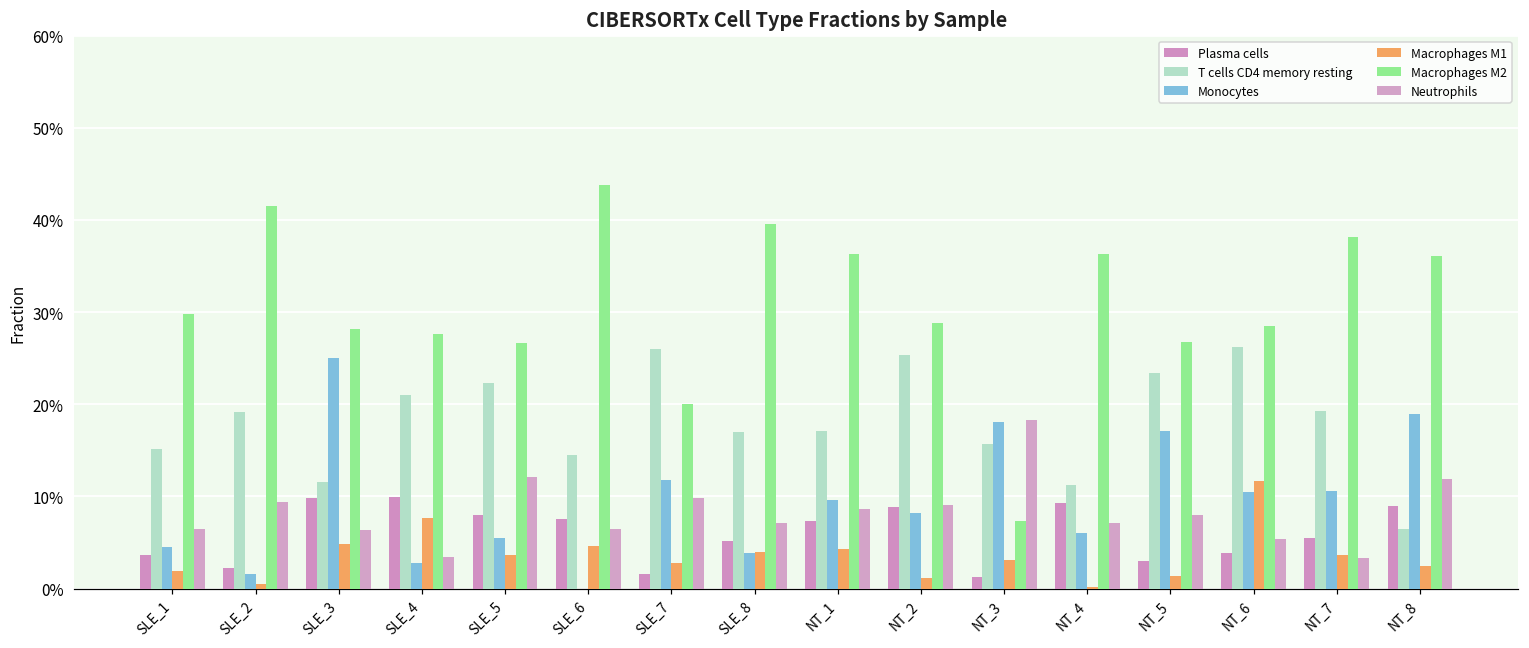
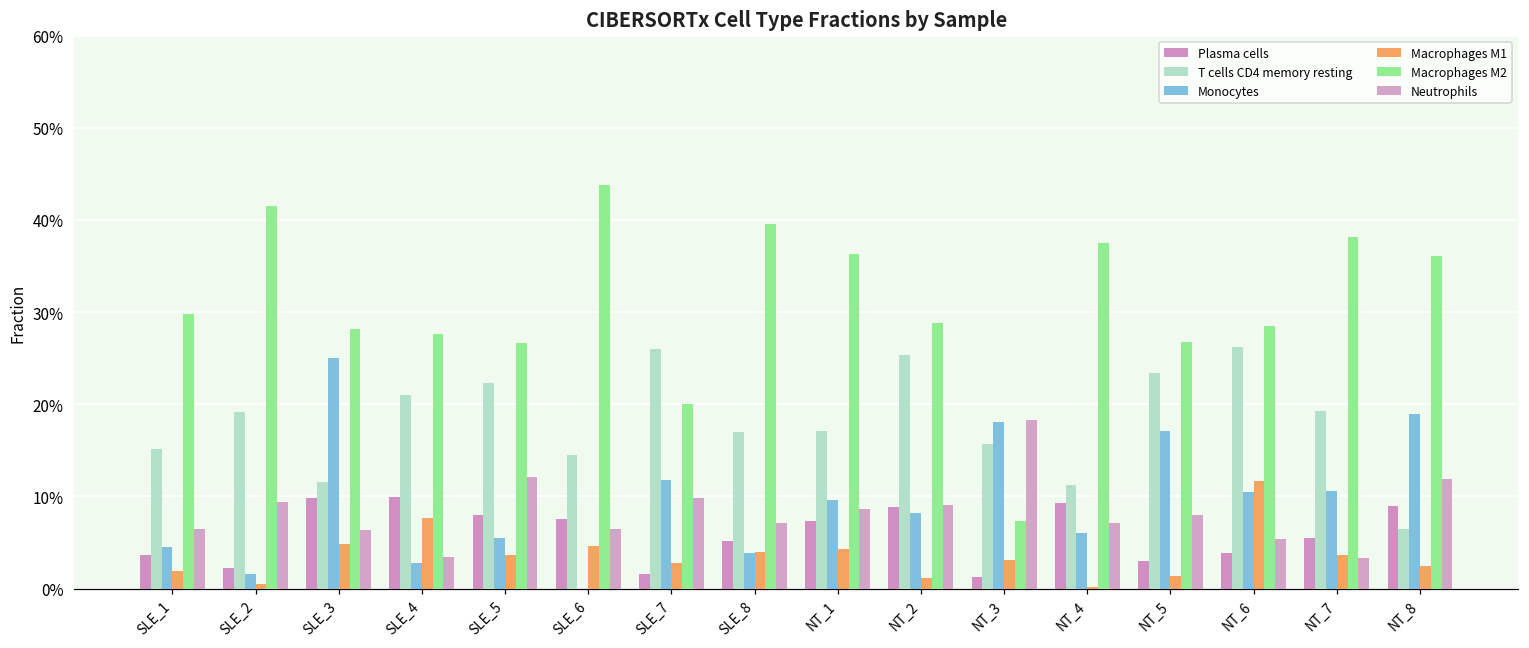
Macrophages M2, NT_4: 36% -> 38%
